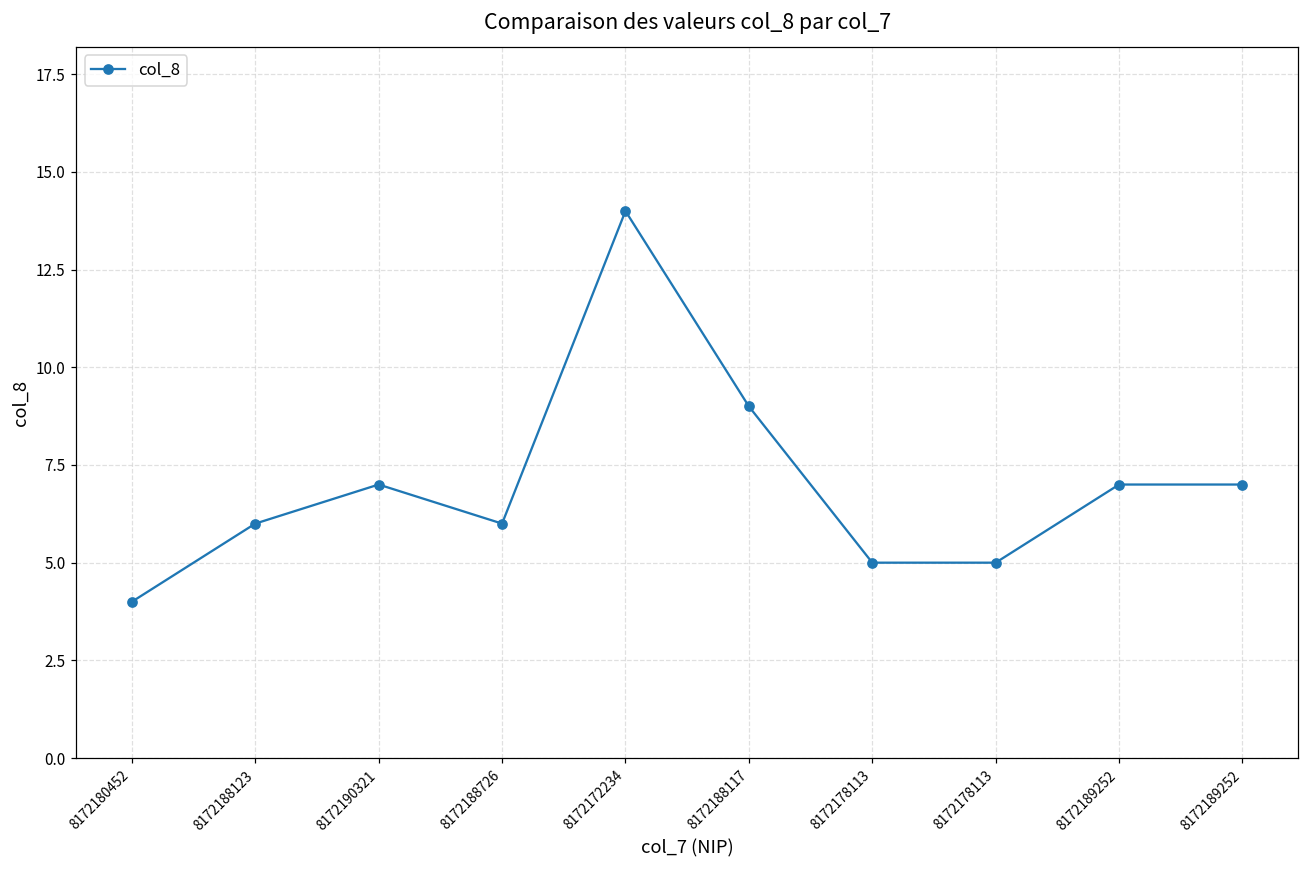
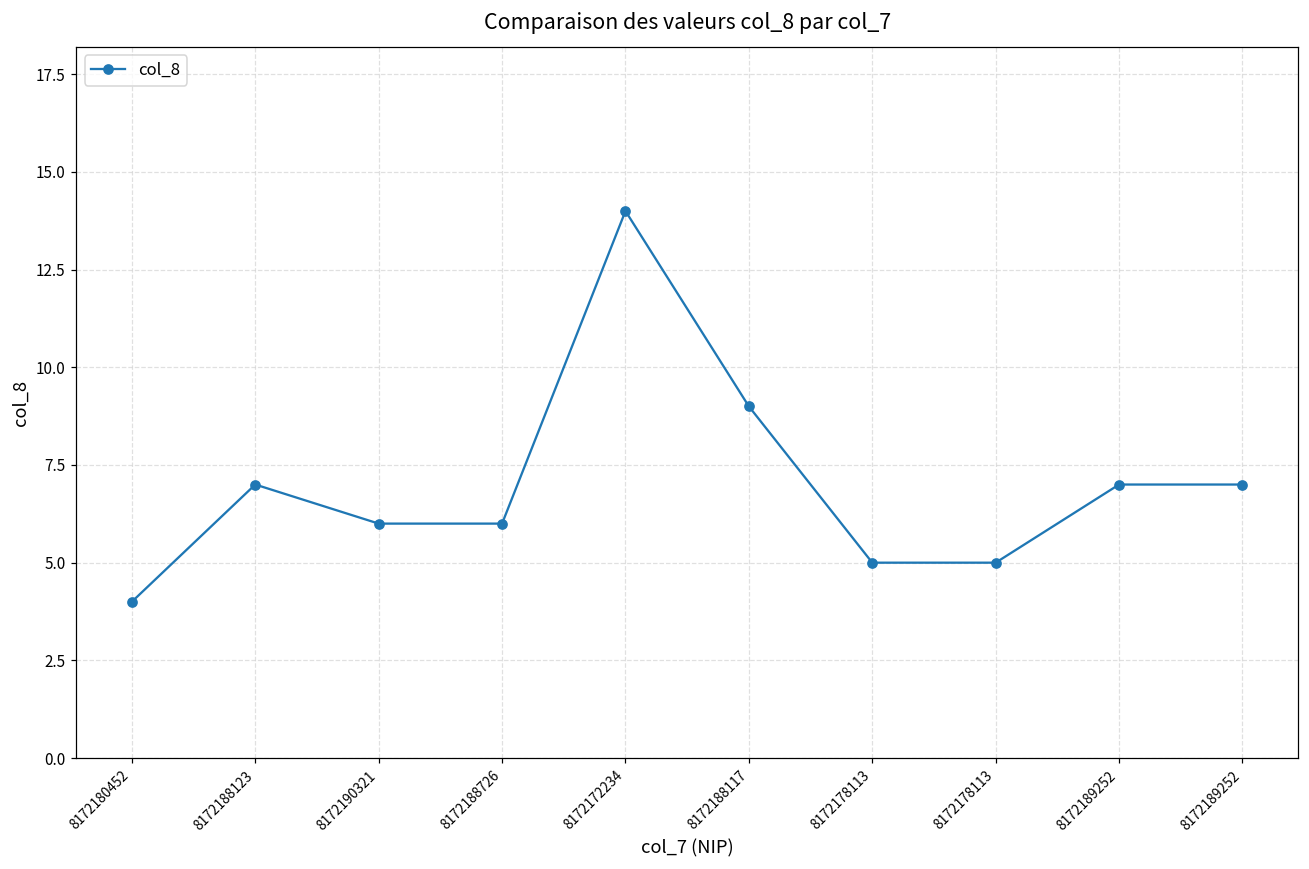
8172188123: 6 -> 7
8172190321: 7 -> 6
